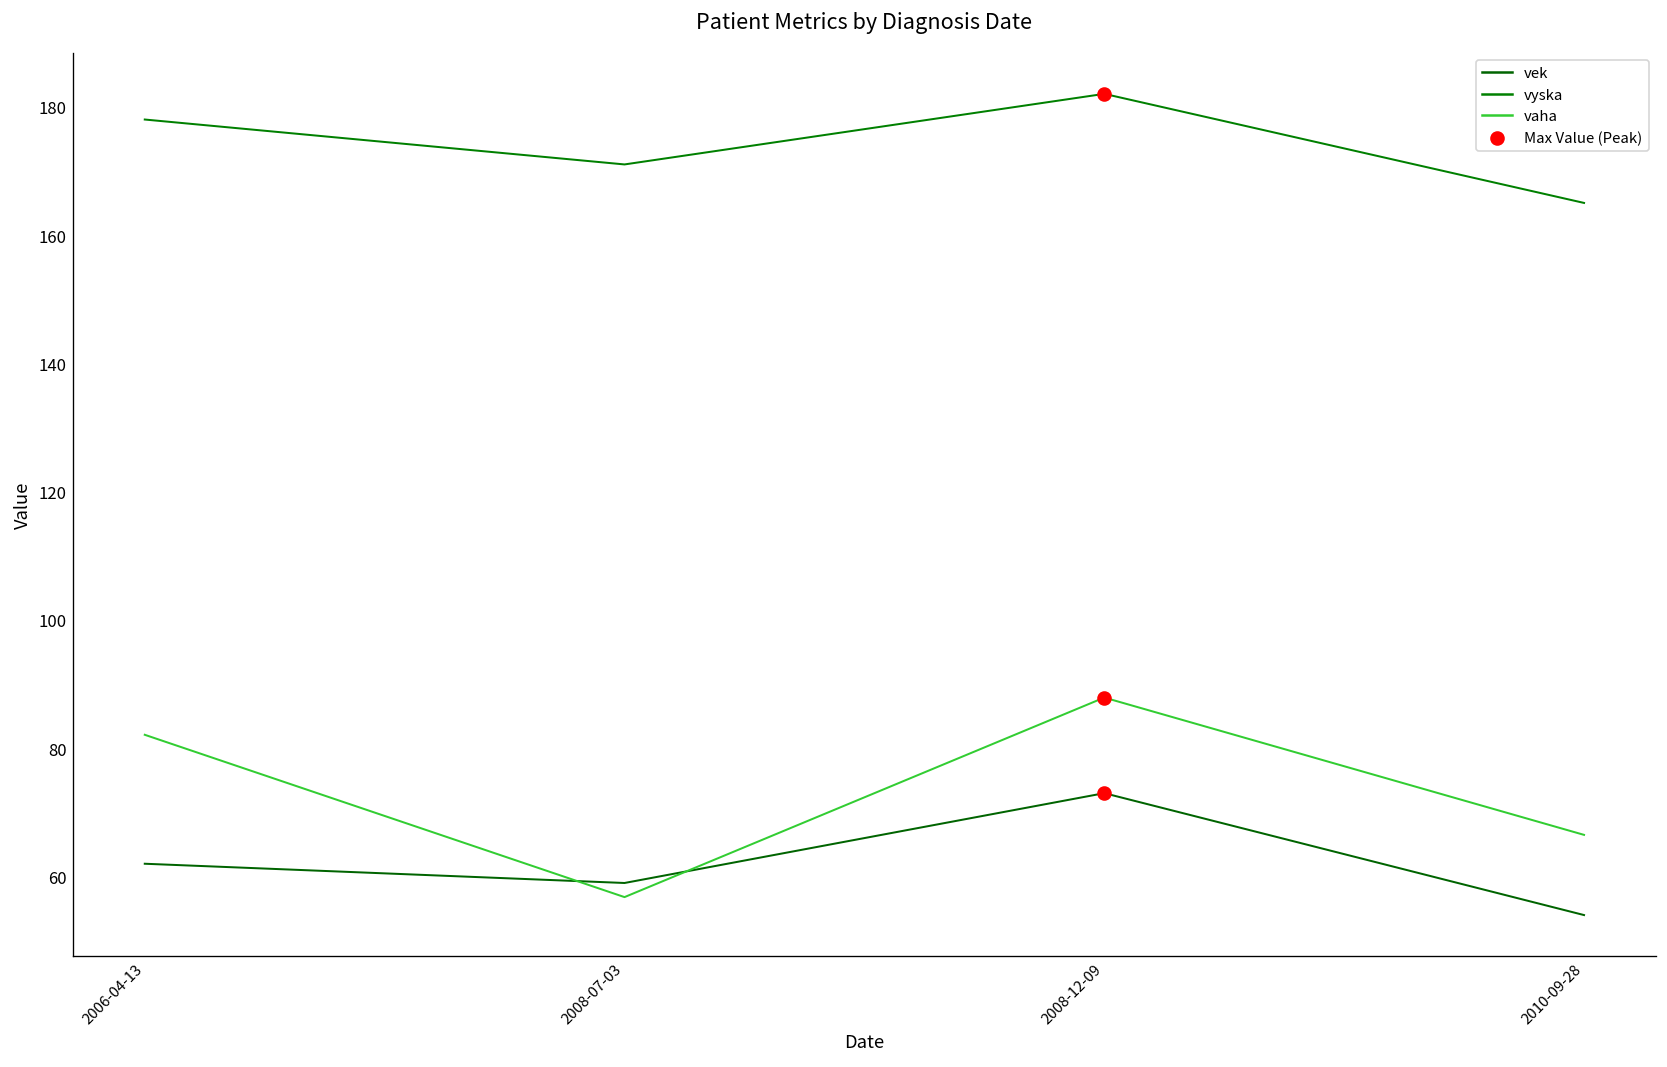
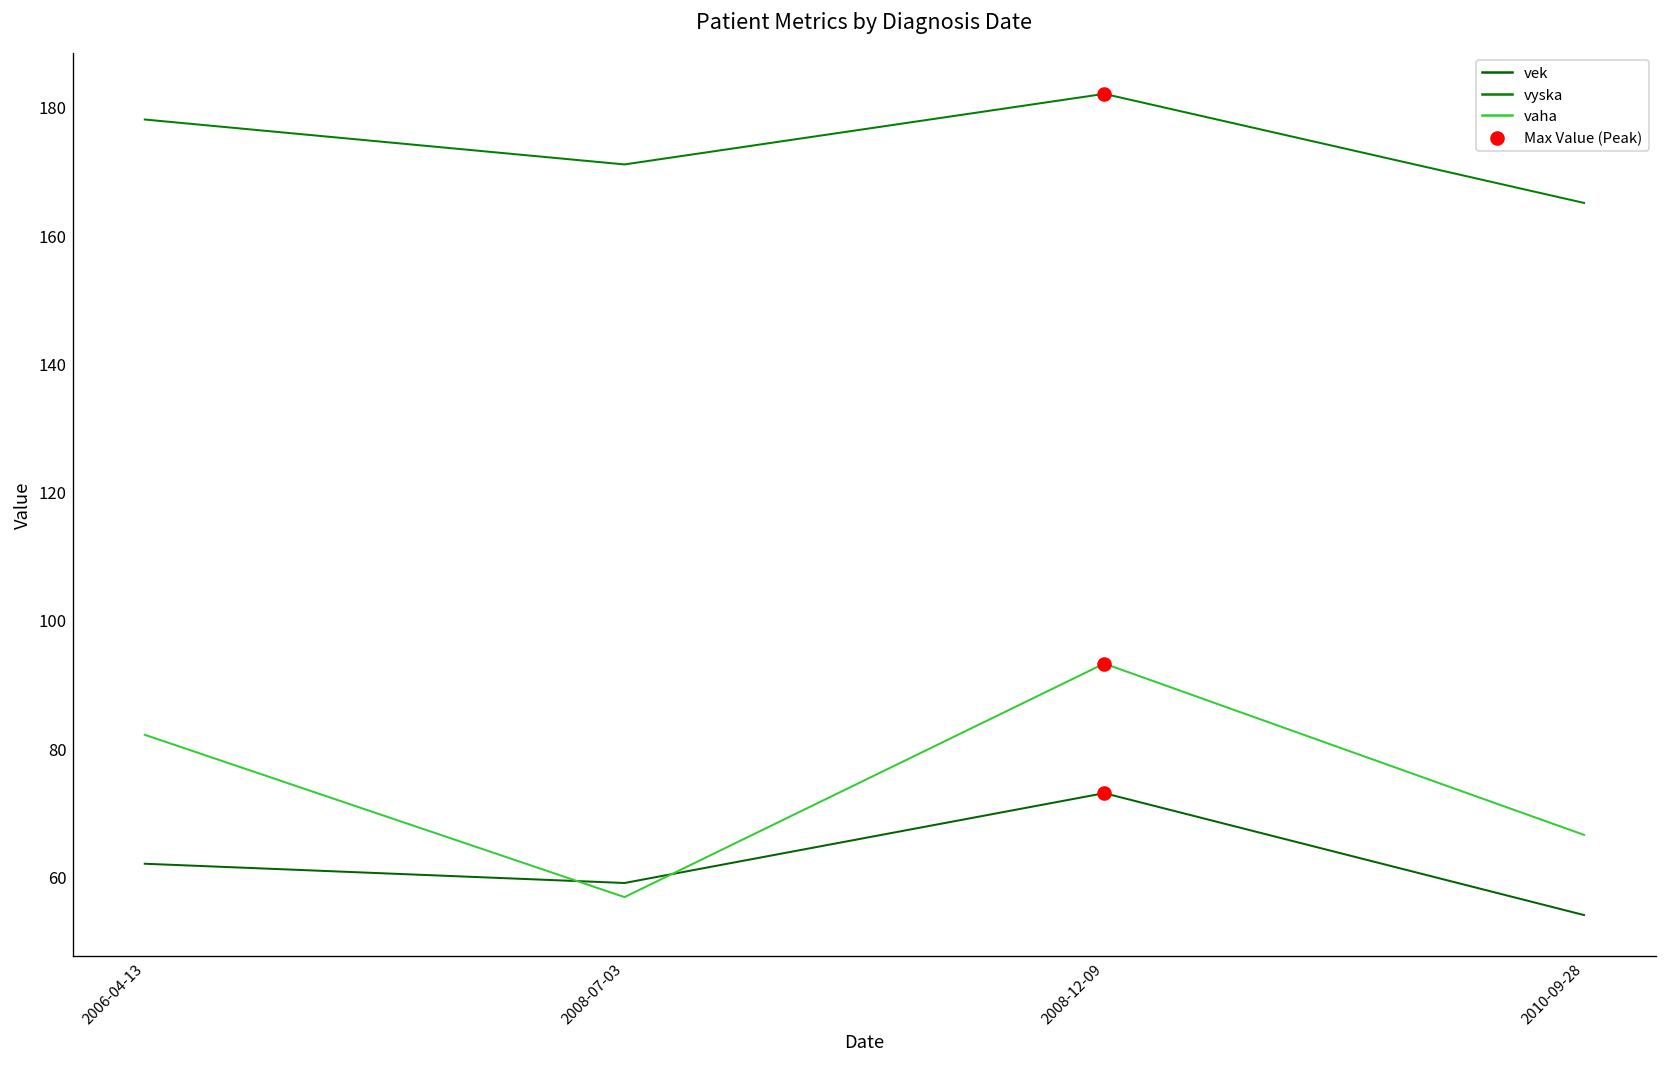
vaha, 2008-12-09: 88 -> 93
